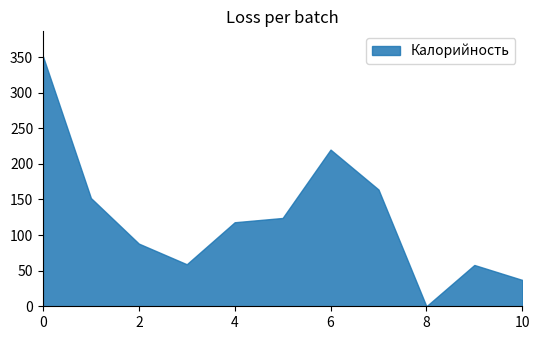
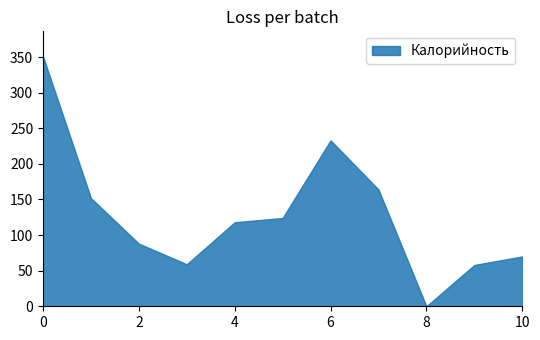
6: 220 -> 230
10: 40 -> 70
